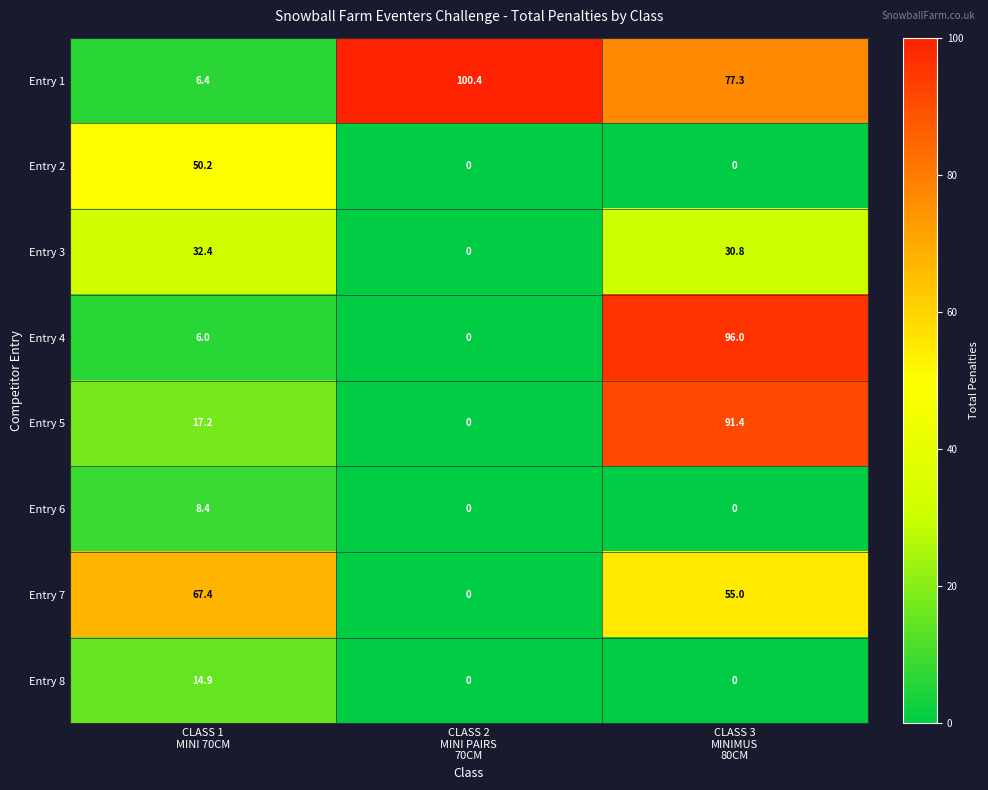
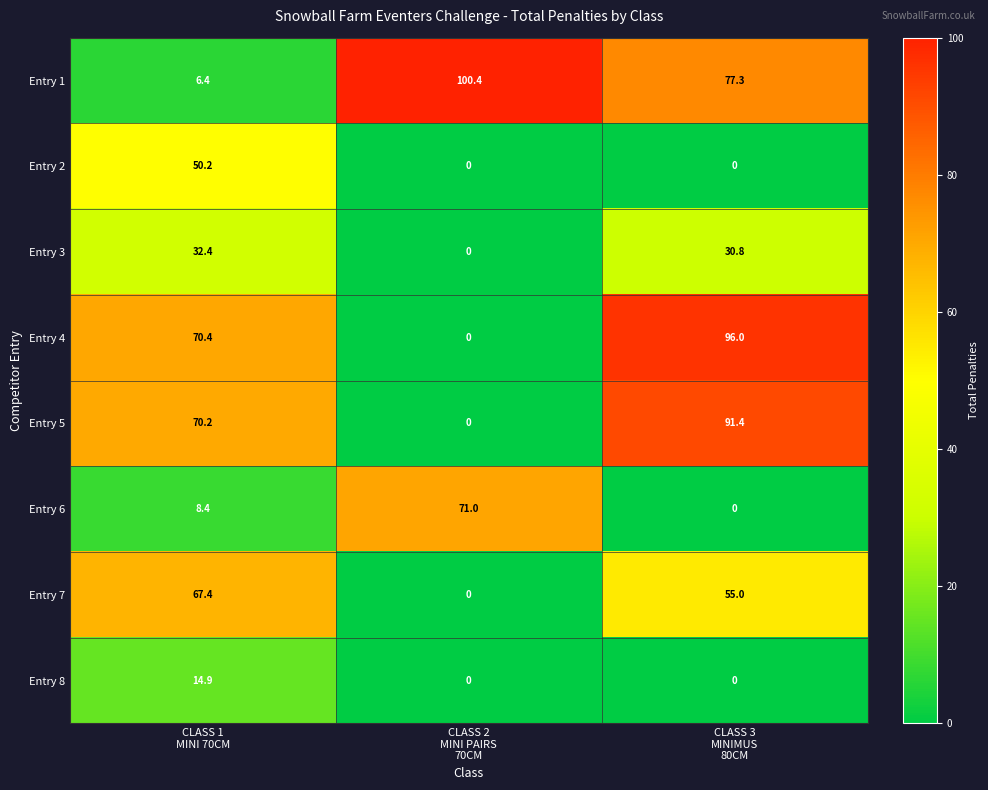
Entry 4, CLASS 1 MINI 70CM: 6.0 -> 70.4
Entry 5, CLASS 1 MINI 70CM: 17.2 -> 70.2
Entry 6, CLASS 2 MINI PAIRS 70CM: 0 -> 71.0
